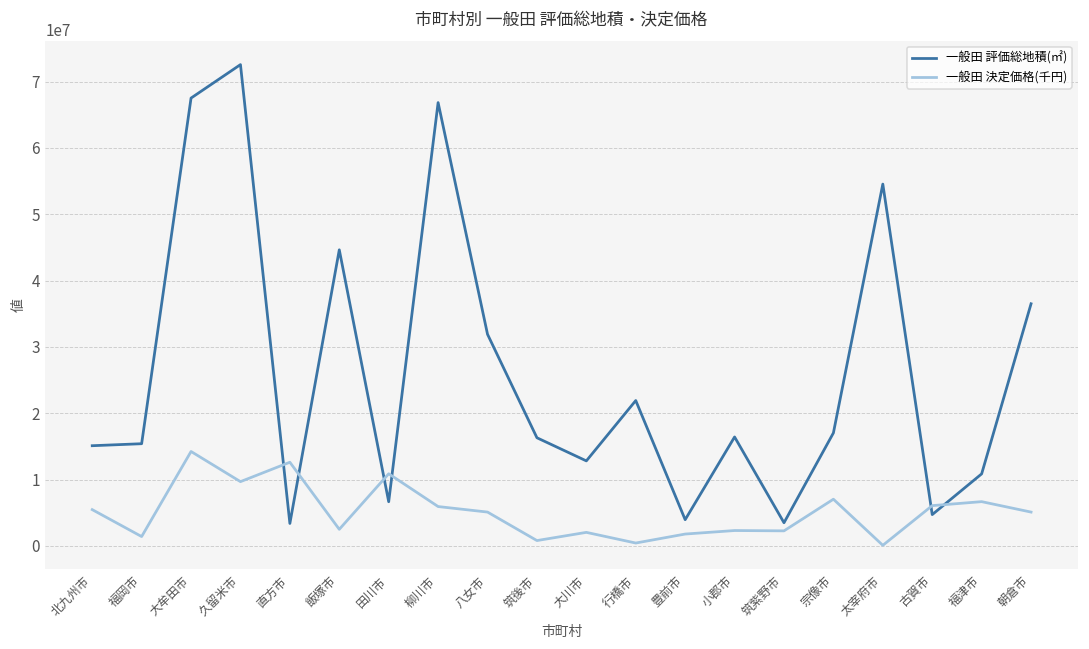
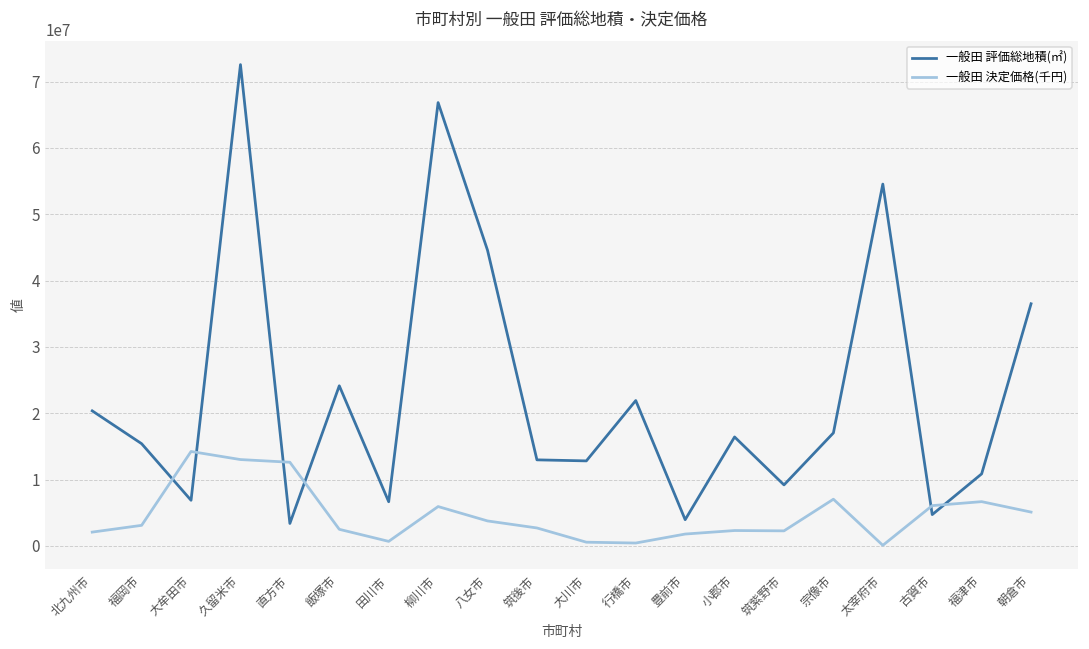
一般田 評価総地積(㎡), 北九州市: 15000000 -> 20000000
一般田 決定価格(千円), 北九州市: 5000000 -> 2000000
一般田 決定価格(千円), 福岡市: 1000000 -> 3000000
一般田 評価総地積(㎡), 大牟田市: 68000000 -> 7000000
一般田 決定価格(千円), 久留米市: 10000000 -> 13000000
一般田 評価総地積(㎡), 飯塚市: 45000000 -> 24000000
一般田 決定価格(千円), 田川市: 11000000 -> 1000000
一般田 評価総地積(㎡), 八女市: 32000000 -> 45000000
一般田 決定価格(千円), 八女市: 5000000 -> 4000000
一般田 評価総地積(㎡), 筑後市: 16000000 -> 13000000
一般田 決定価格(千円), 筑後市: 1000000 -> 3000000
一般田 決定価格(千円), 大川市: 2000000 -> 1000000
一般田 評価総地積(㎡), 筑紫野市: 3000000 -> 9000000
